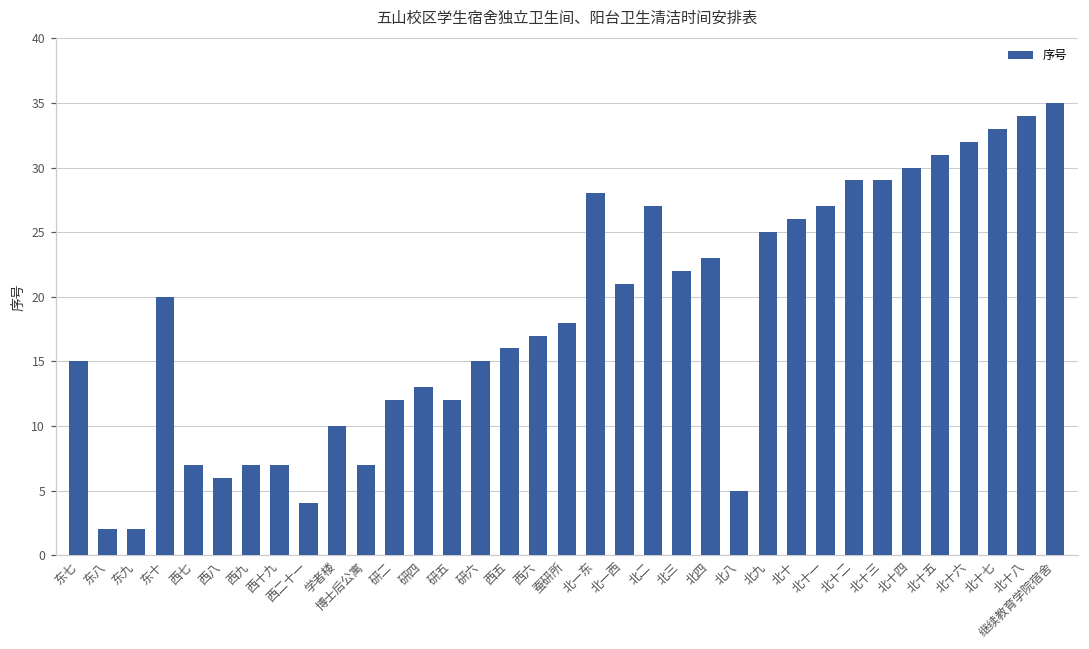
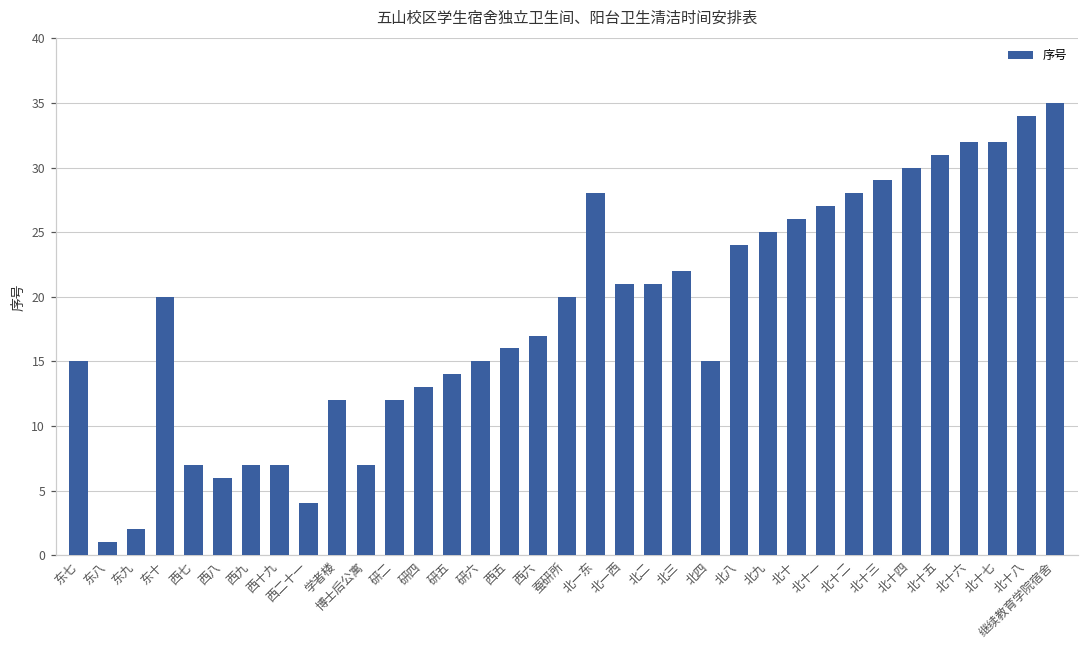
东八: 2 -> 1
学者楼: 10 -> 12
研五: 12 -> 14
蚕研所: 18 -> 20
北二: 27 -> 21
北四: 23 -> 15
北八: 5 -> 24
北十二: 29 -> 28
北十七: 33 -> 32
